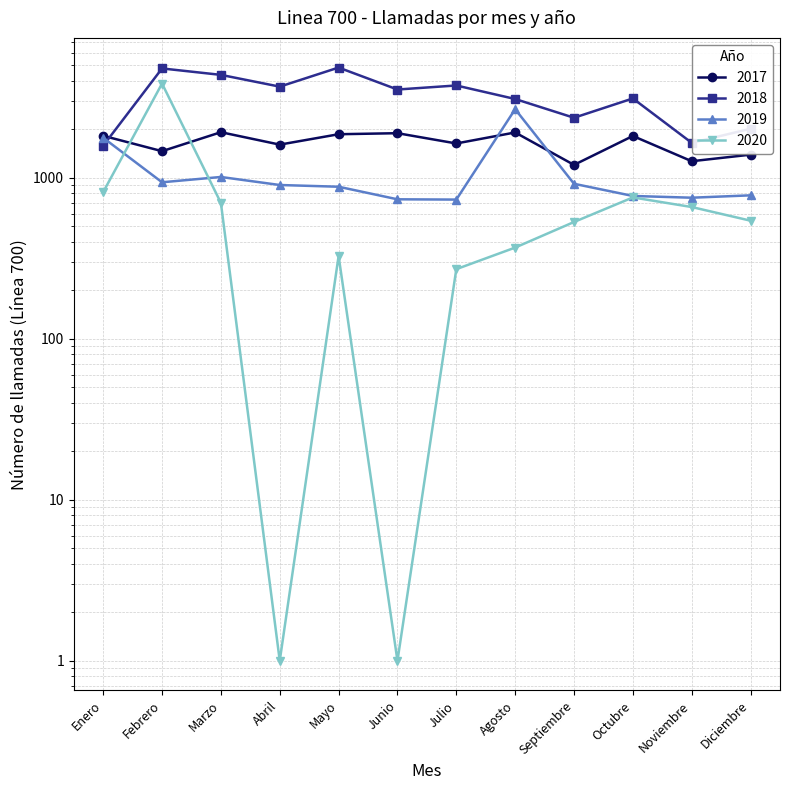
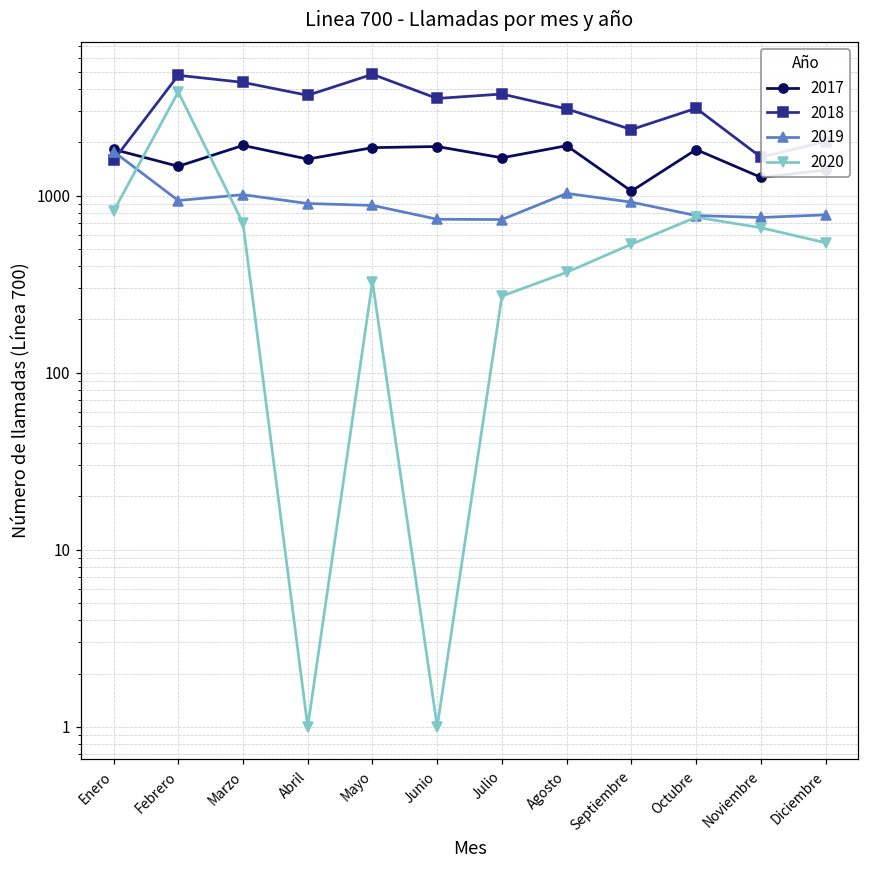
2019, Agosto: 2700 -> 1000
2017, Septiembre: 1200 -> 1100
